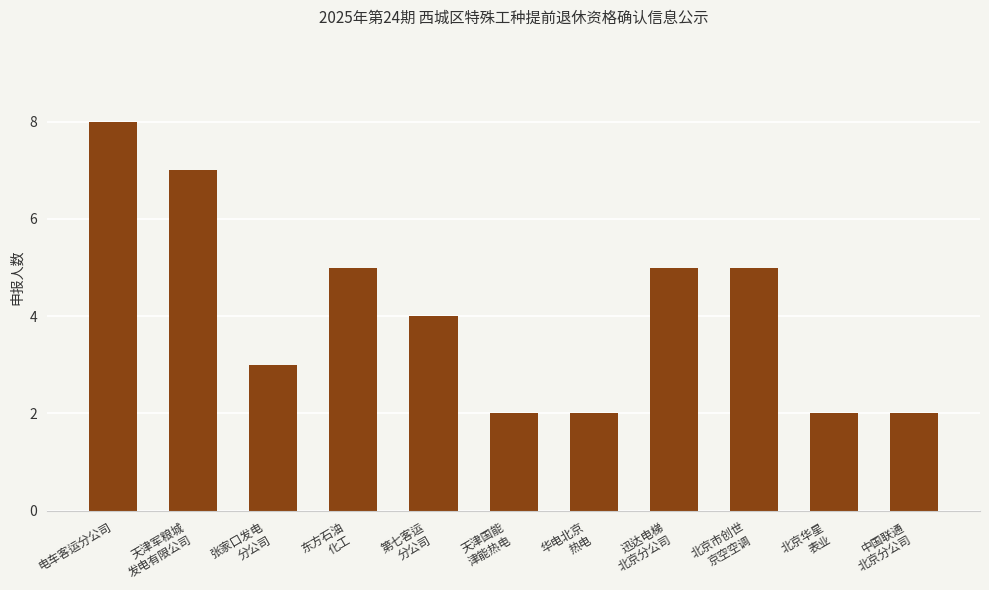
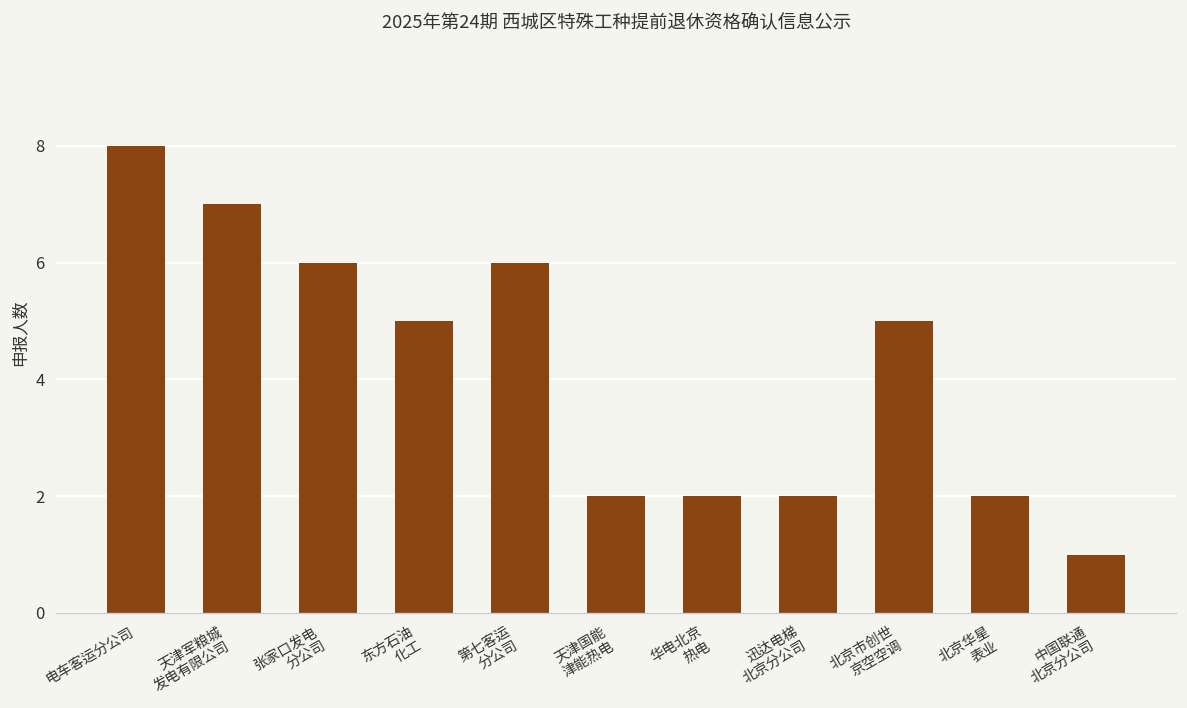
张家口发电 分公司: 3 -> 6
第七客运 分公司: 4 -> 6
迅达电梯 北京分公司: 5 -> 2
中国联通 北京分公司: 2 -> 1
